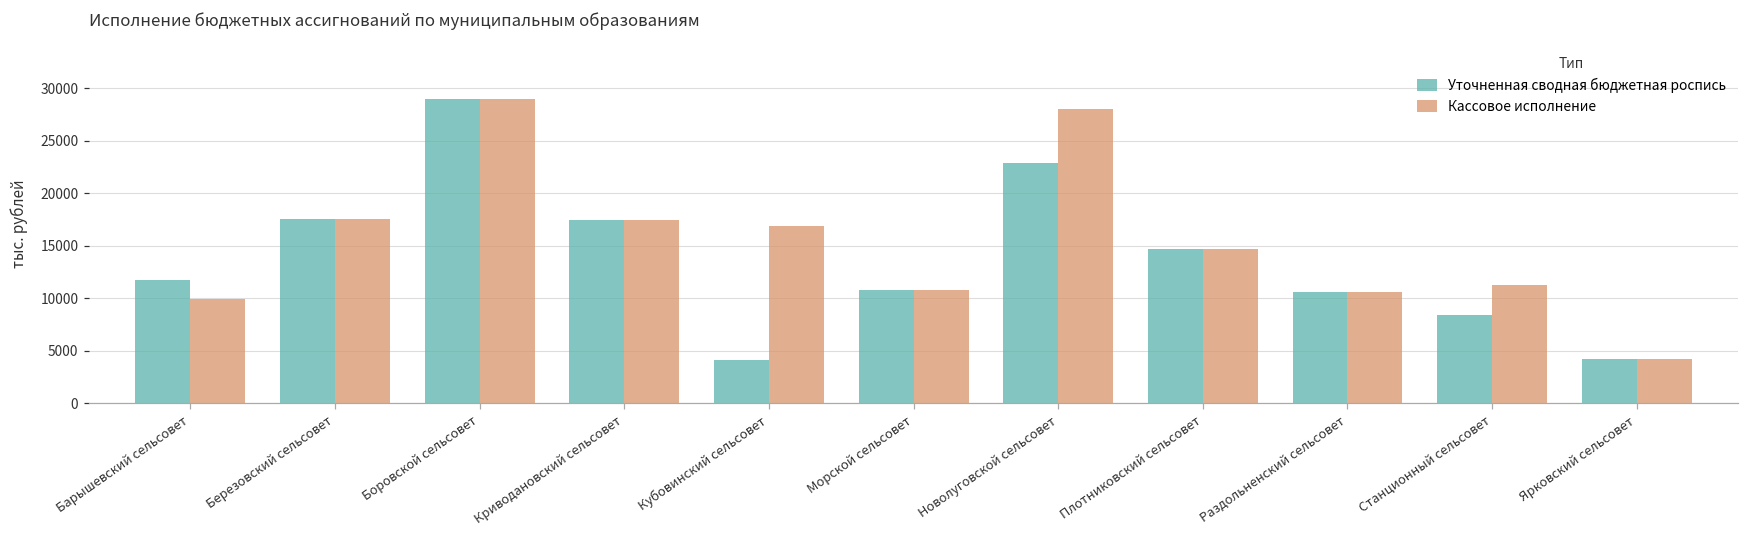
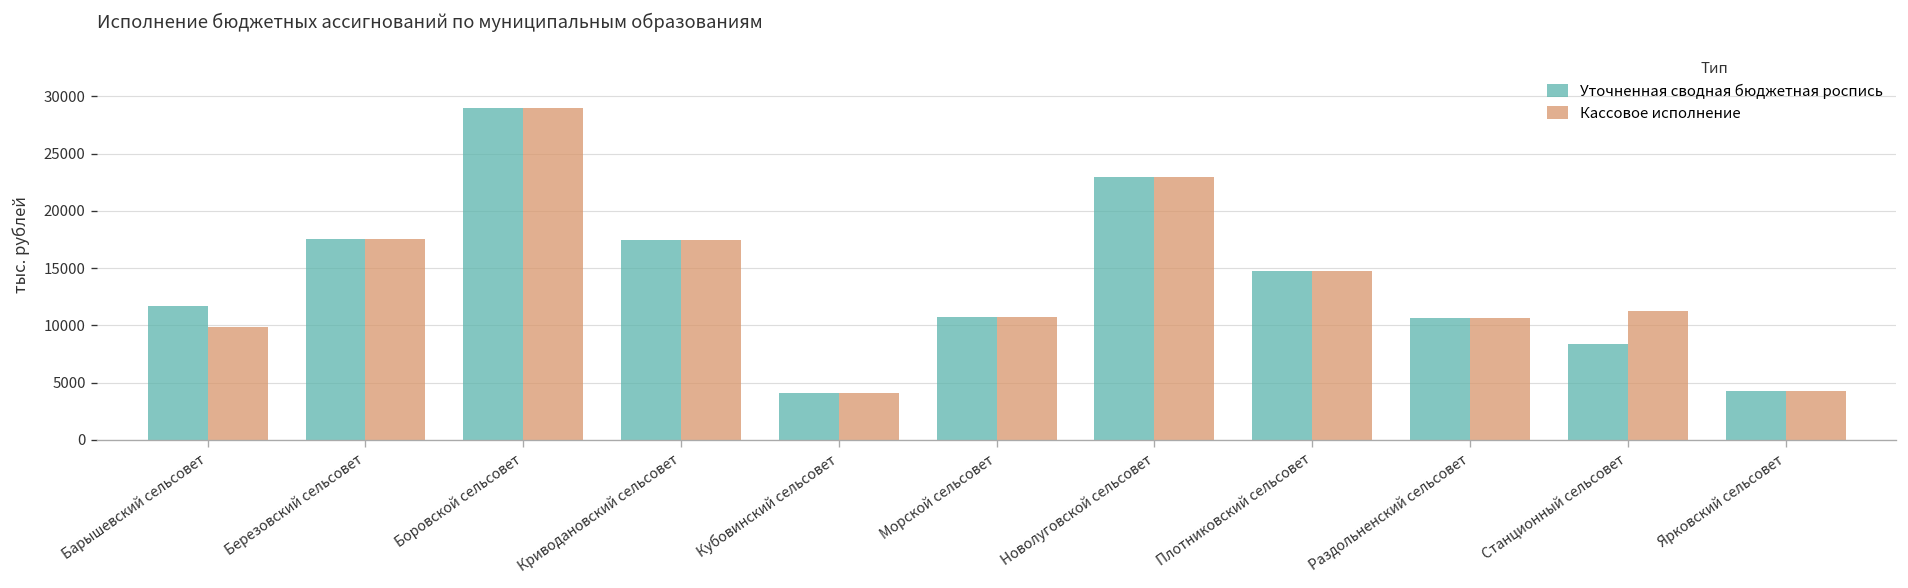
Кассовое исполнение, Кубовинский сельсовет: 17000 -> 4000
Кассовое исполнение, Новолуговской сельсовет: 28000 -> 23000
